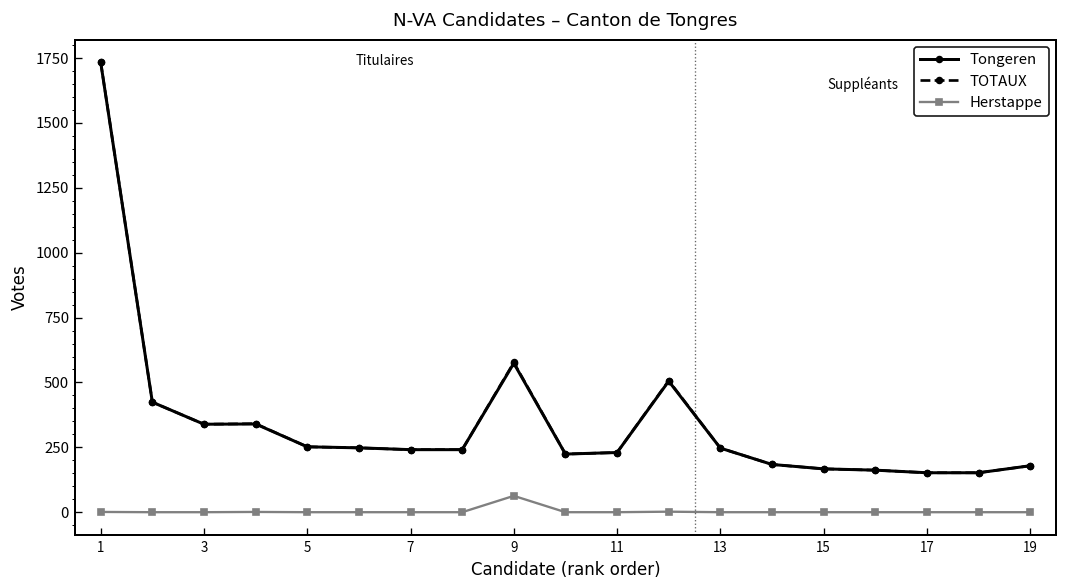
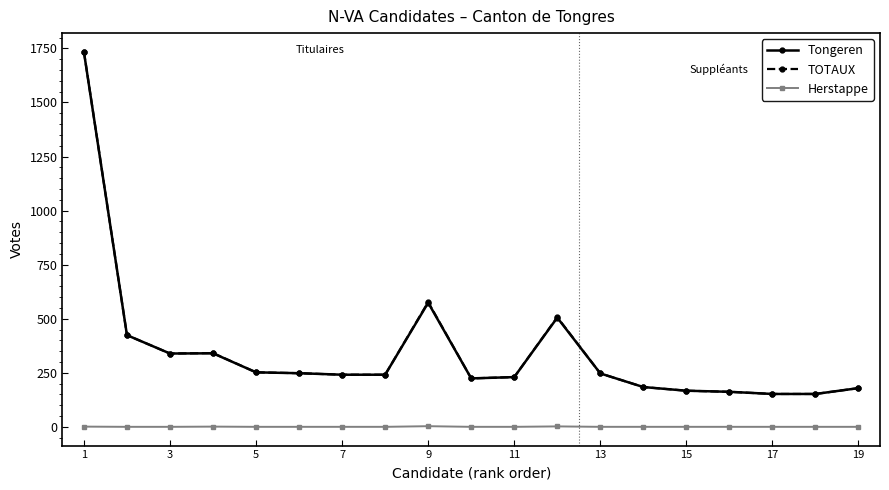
Herstappe, 9: 60 -> 0
